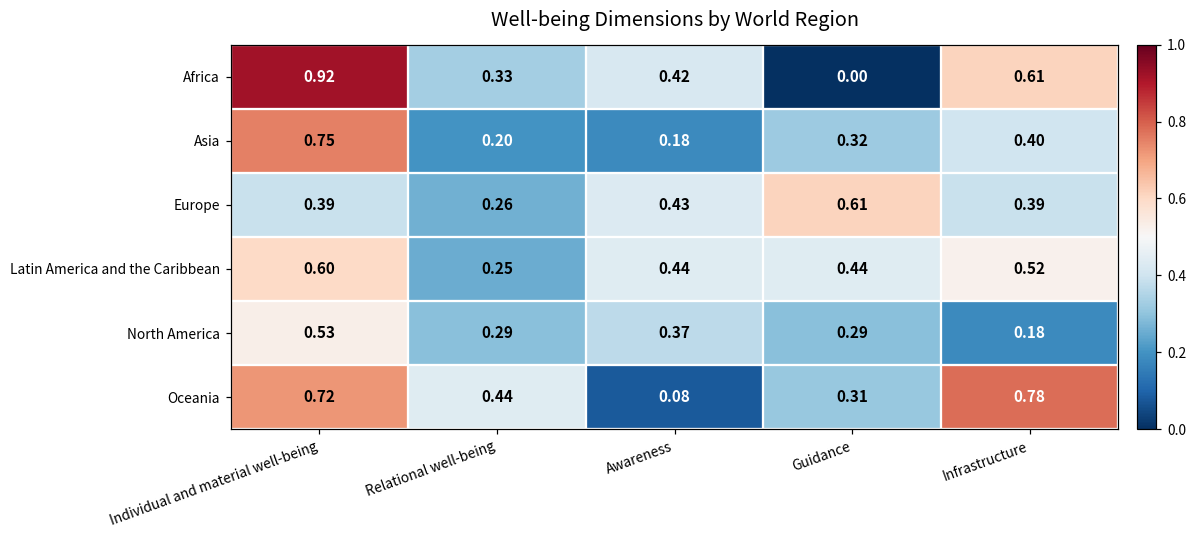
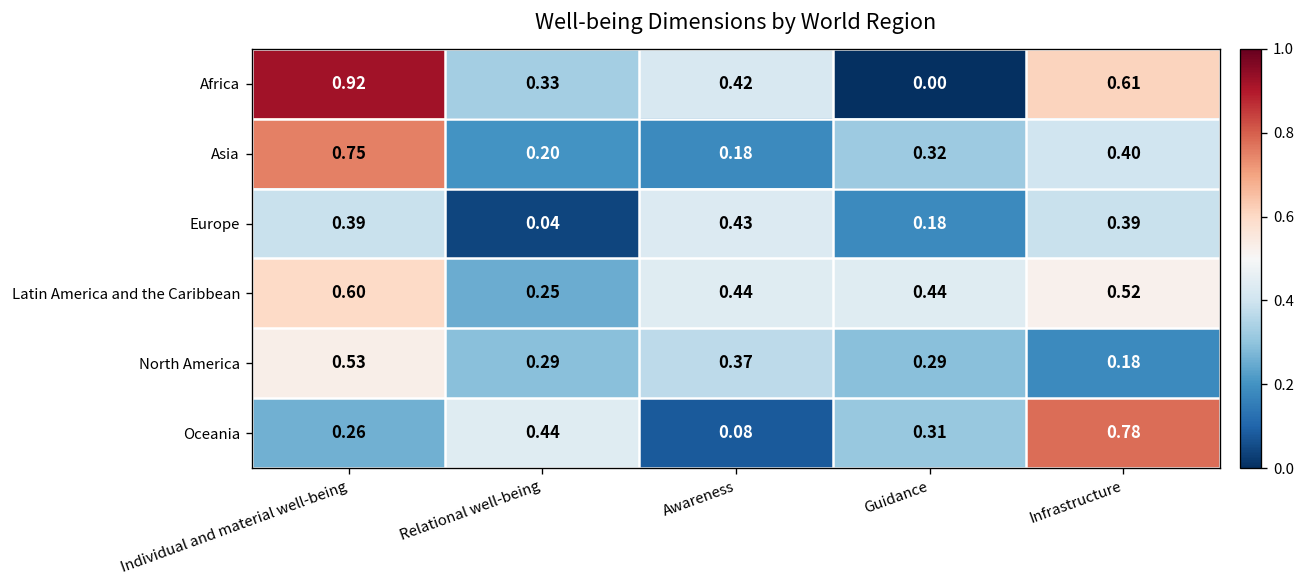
Europe, Relational well-being: 0.26 -> 0.04
Europe, Guidance: 0.61 -> 0.18
Oceania, Individual and material well-being: 0.72 -> 0.26
